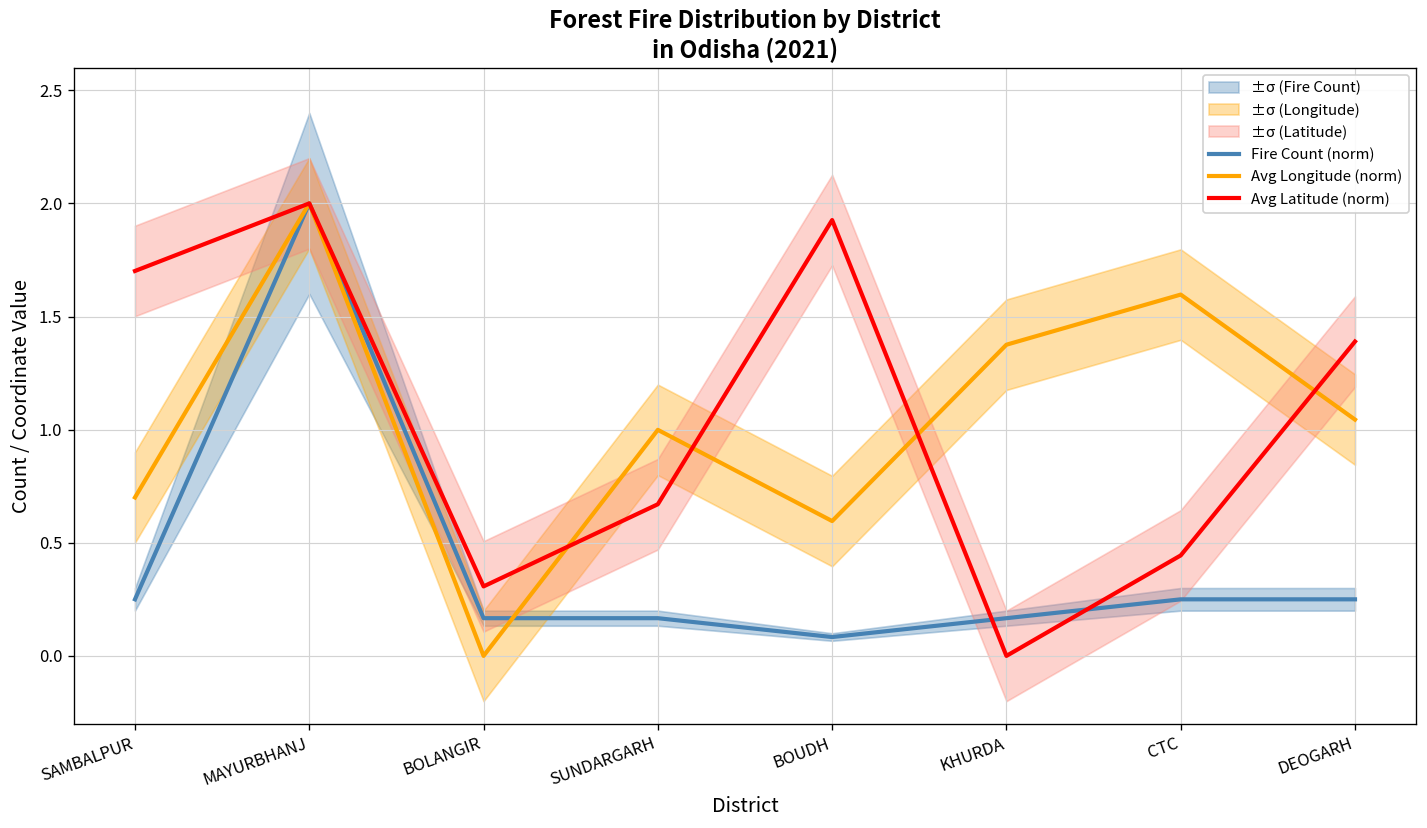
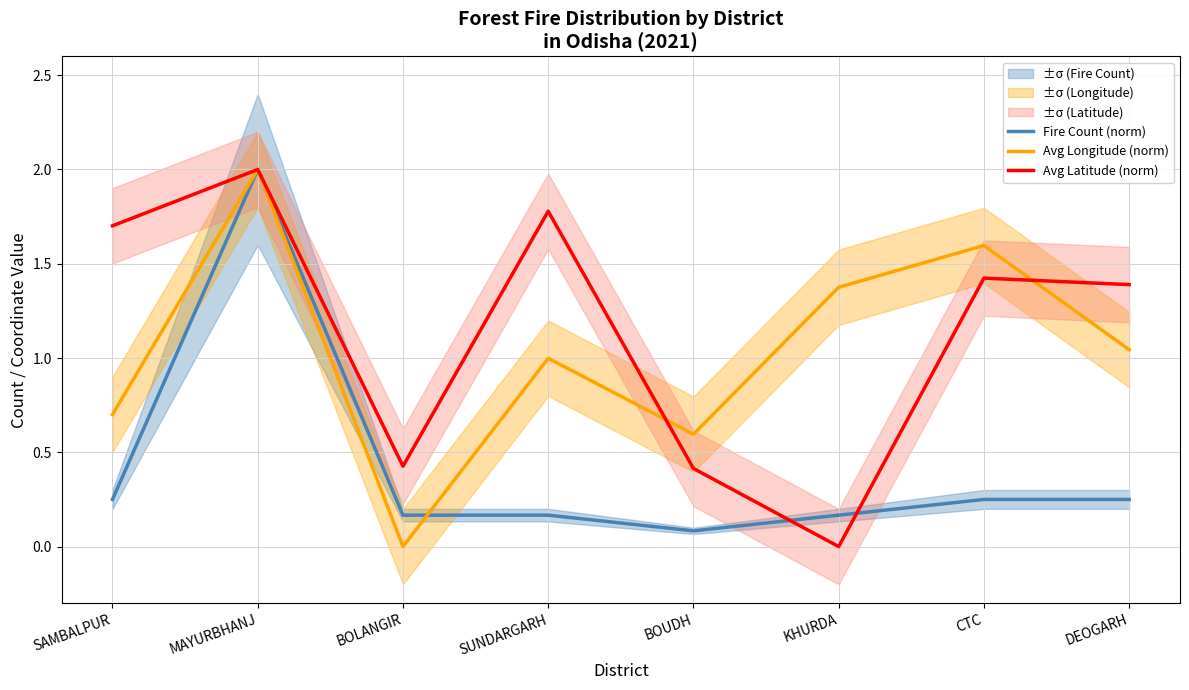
Avg Latitude (norm), BOLANGIR: 0.31 -> 0.43
Avg Latitude (norm), SUNDARGARH: 0.67 -> 1.78
Avg Latitude (norm), BOUDH: 1.93 -> 0.41
Avg Latitude (norm), CTC: 0.44 -> 1.42
